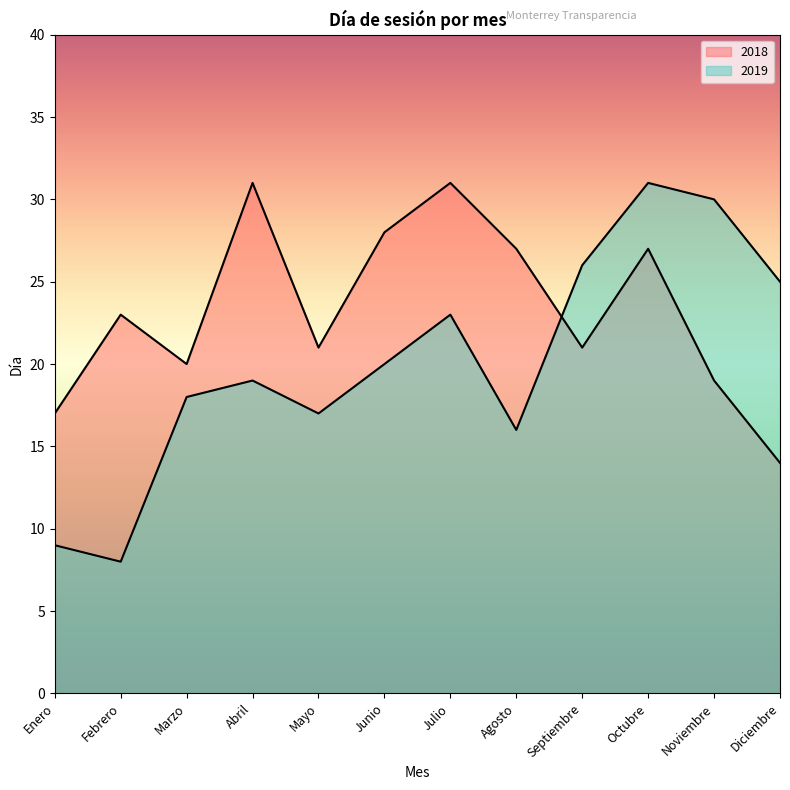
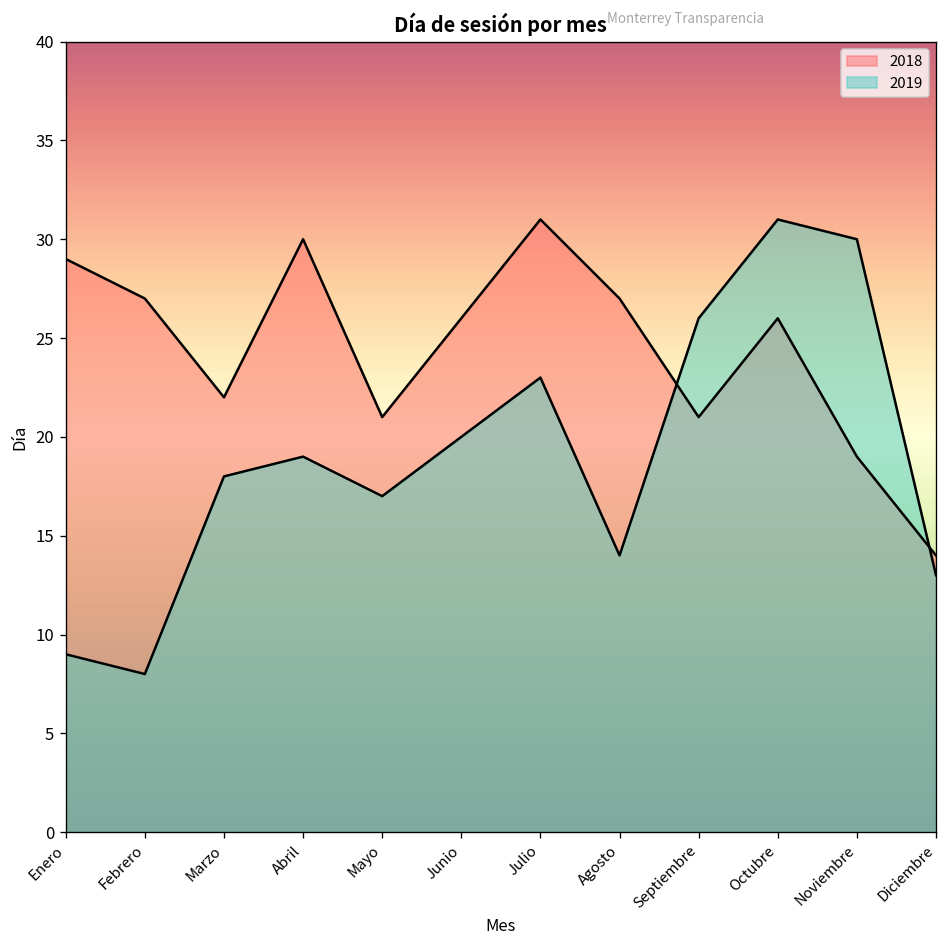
2018, Enero: 17 -> 29
2018, Febrero: 23 -> 27
2018, Marzo: 20 -> 22
2018, Abril: 31 -> 30
2018, Junio: 28 -> 26
2019, Agosto: 16 -> 14
2018, Octubre: 27 -> 26
2019, Diciembre: 25 -> 13
